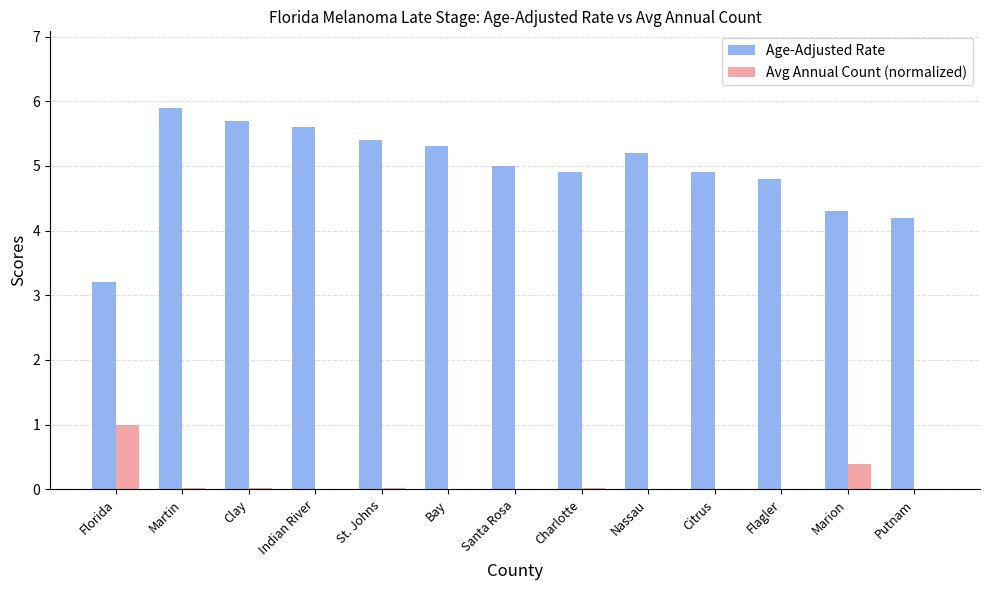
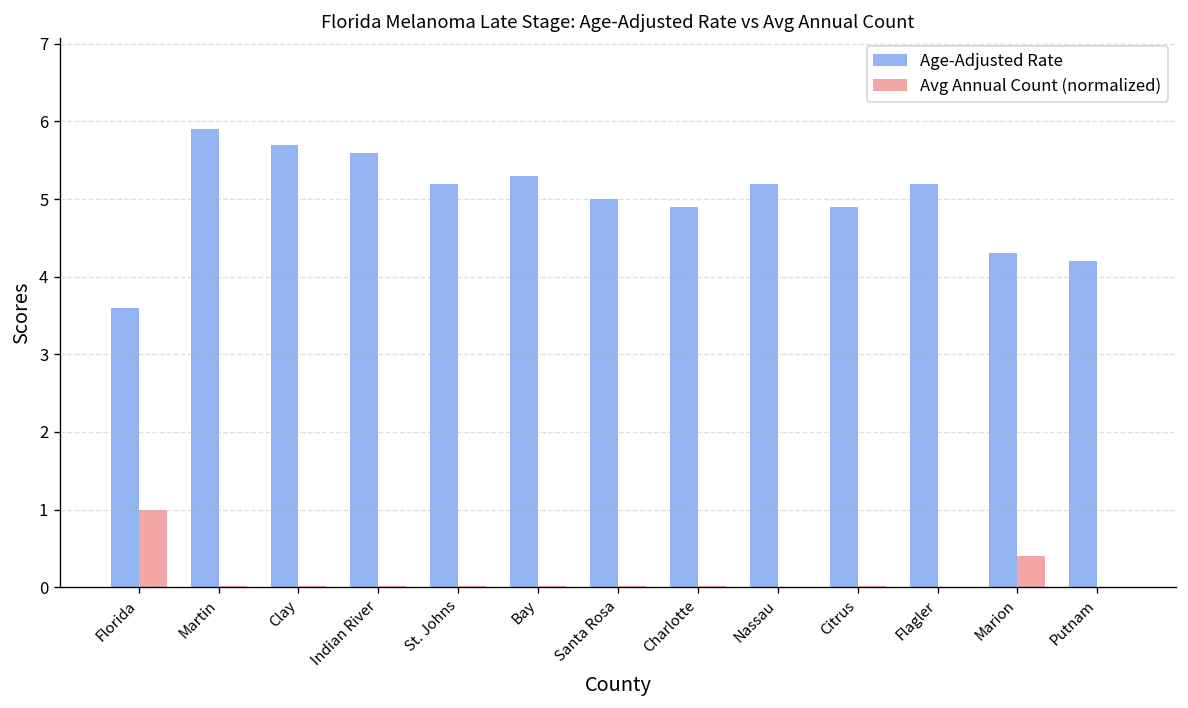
Age-Adjusted Rate, Florida: 3.2 -> 3.6
Age-Adjusted Rate, St. Johns: 5.4 -> 5.2
Age-Adjusted Rate, Flagler: 4.8 -> 5.2
